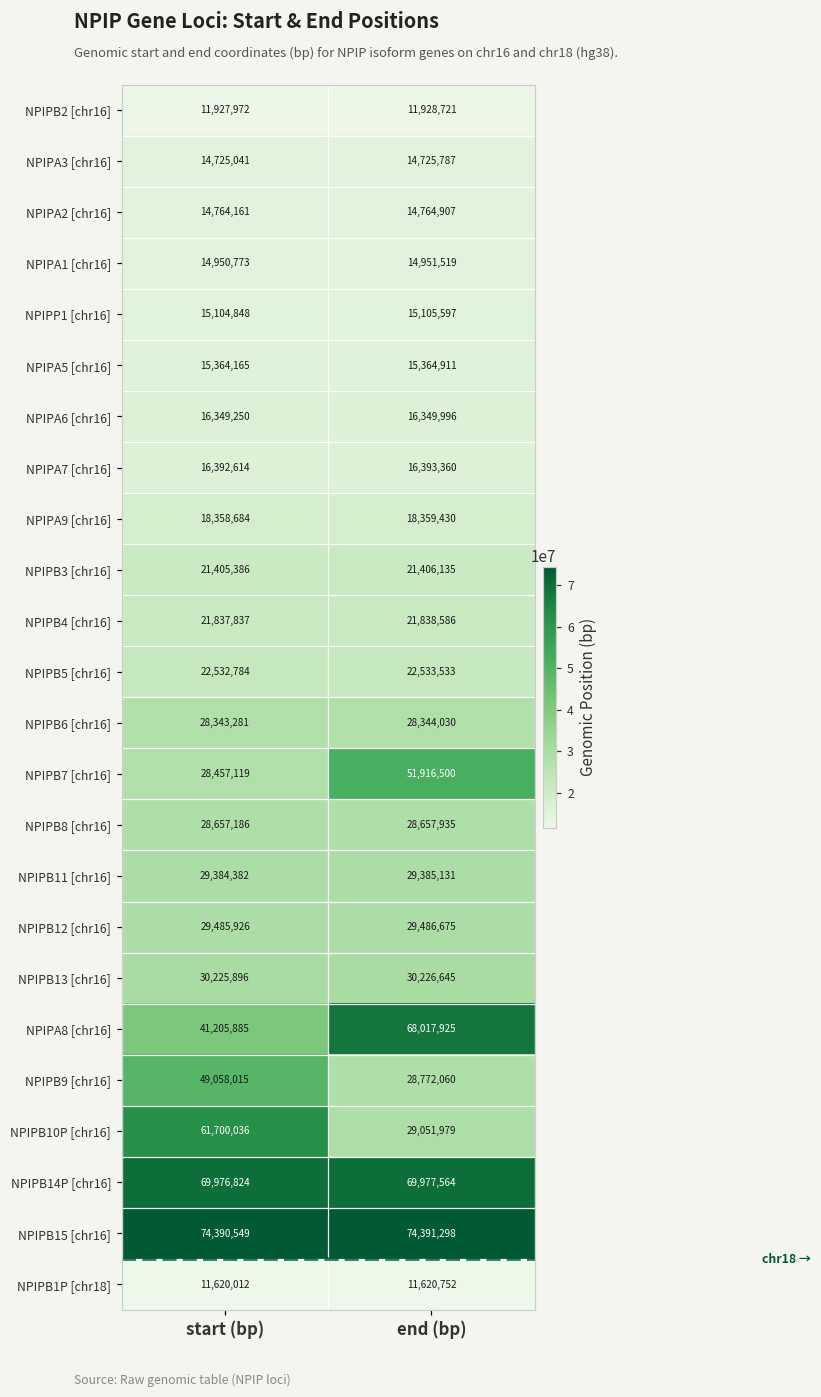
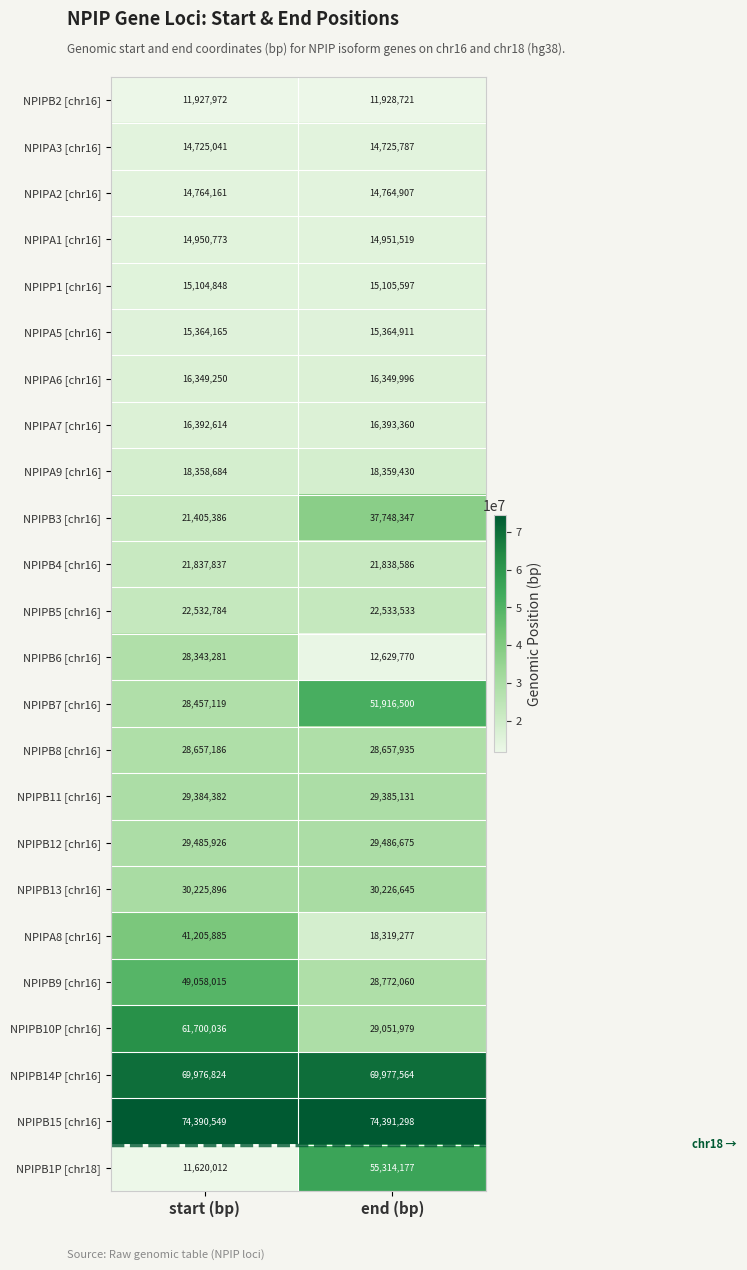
NPIPB3 [chr16], end (bp): 21,406,135 -> 37,748,347
NPIPB6 [chr16], end (bp): 28,344,030 -> 12,629,770
NPIPA8 [chr16], end (bp): 68,017,925 -> 18,319,277
NPIPB1P [chr18], end (bp): 11,620,752 -> 55,314,177
